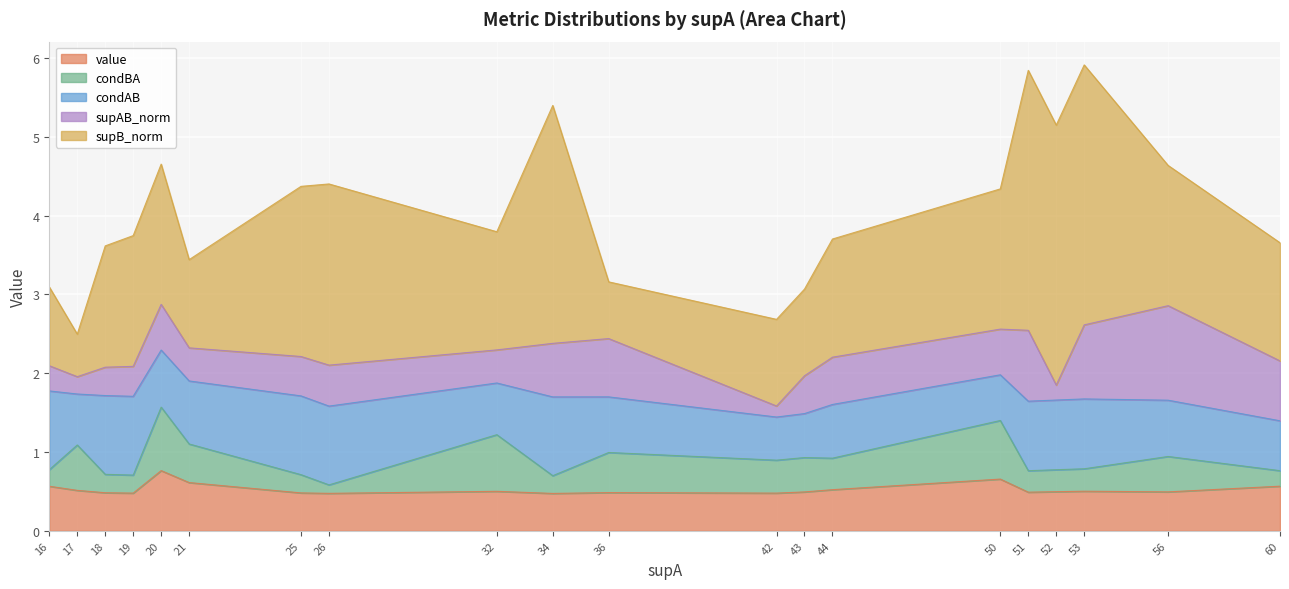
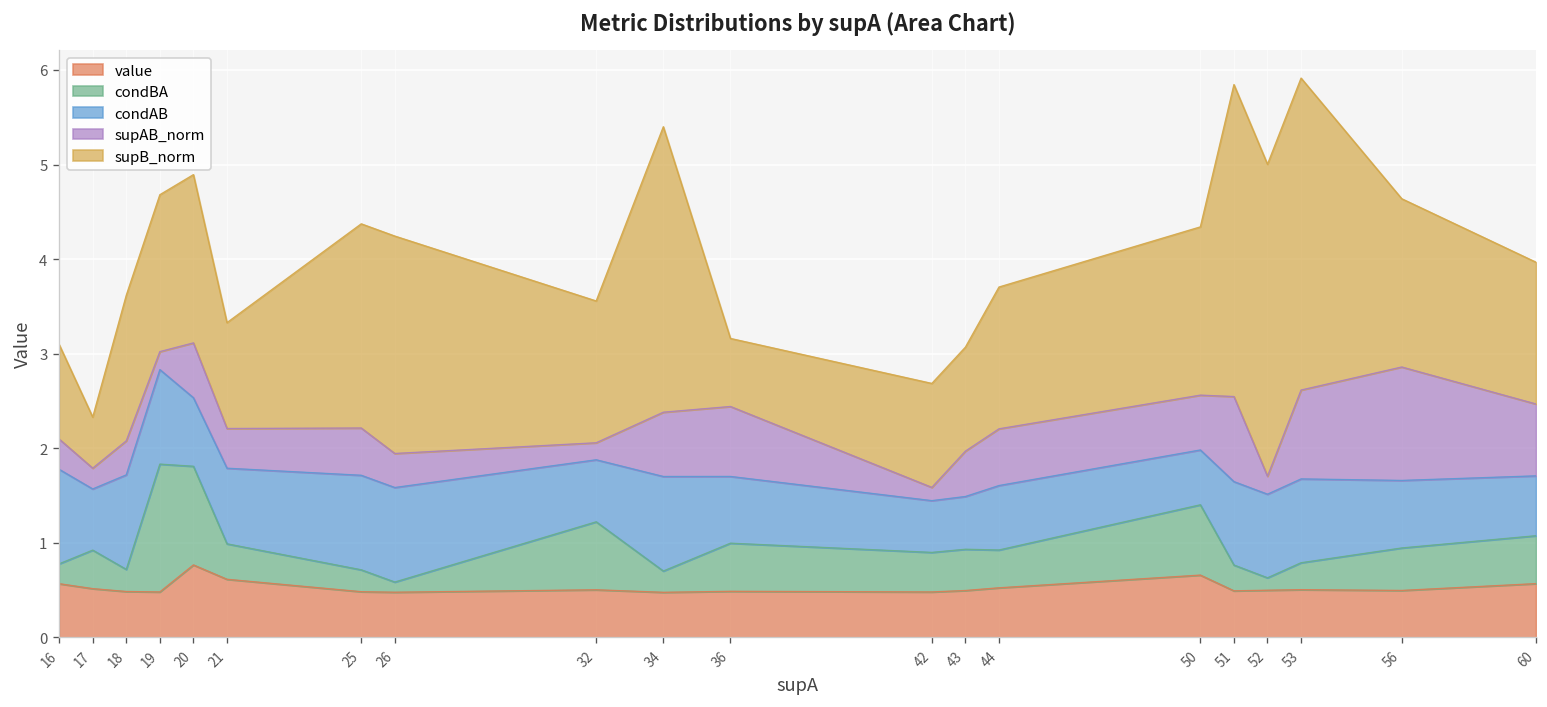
condBA, 17: 0.6 -> 0.4
condBA, 19: 0.2 -> 1.4
supAB_norm, 19: 0.4 -> 0.2
condBA, 20: 0.8 -> 1.0
condBA, 21: 0.5 -> 0.4
supAB_norm, 26: 0.5 -> 0.4
supAB_norm, 32: 0.4 -> 0.2
condBA, 52: 0.3 -> 0.1
condBA, 60: 0.2 -> 0.5
